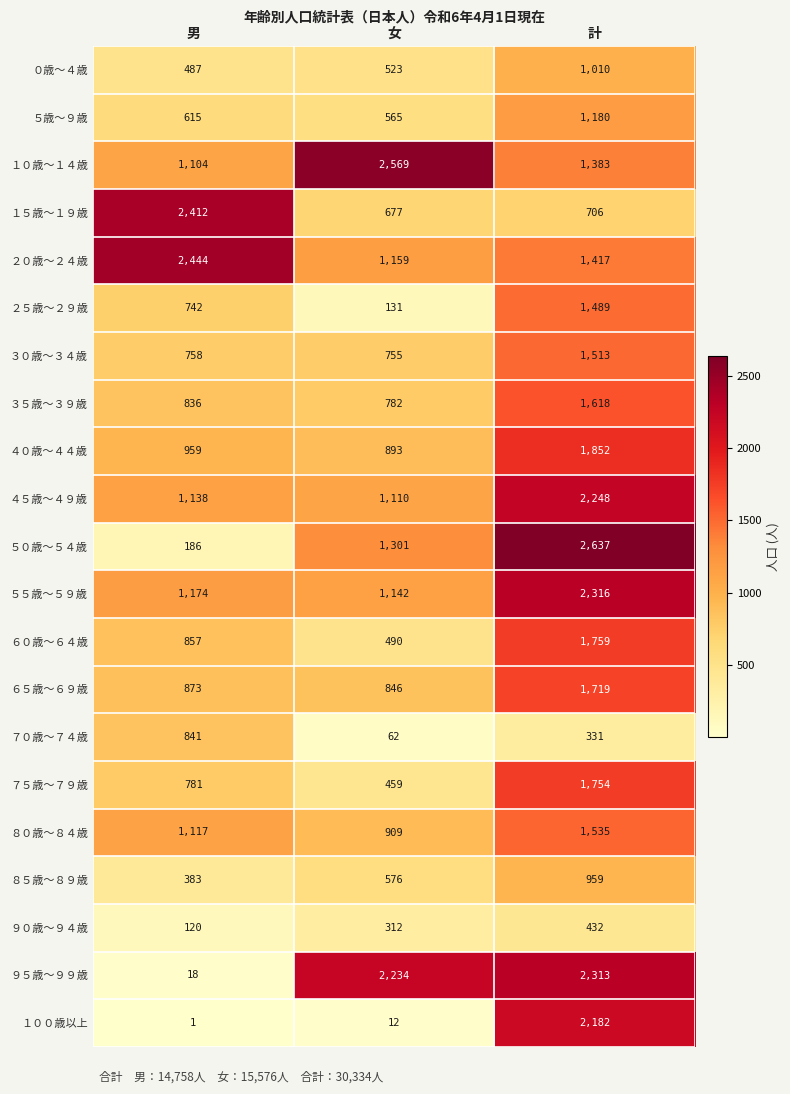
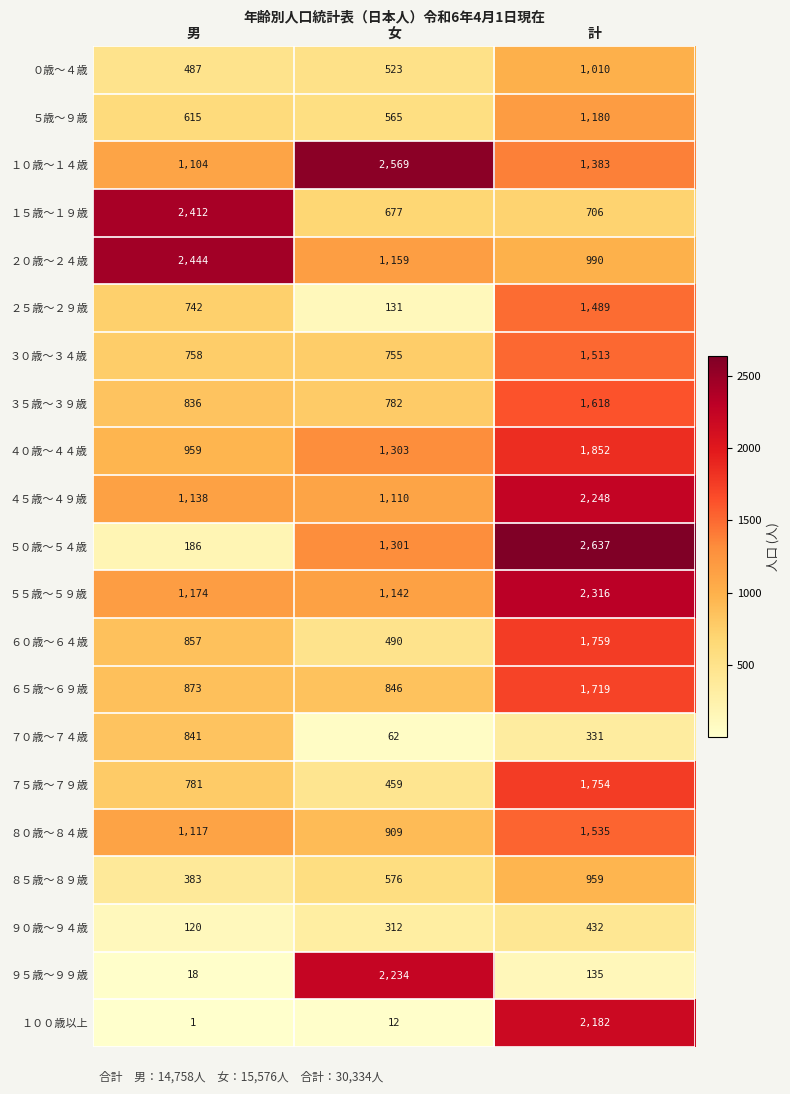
２０歳～２４歳, 計: 1,417 -> 990
４０歳～４４歳, 女: 893 -> 1,303
９５歳～９９歳, 計: 2,313 -> 135
